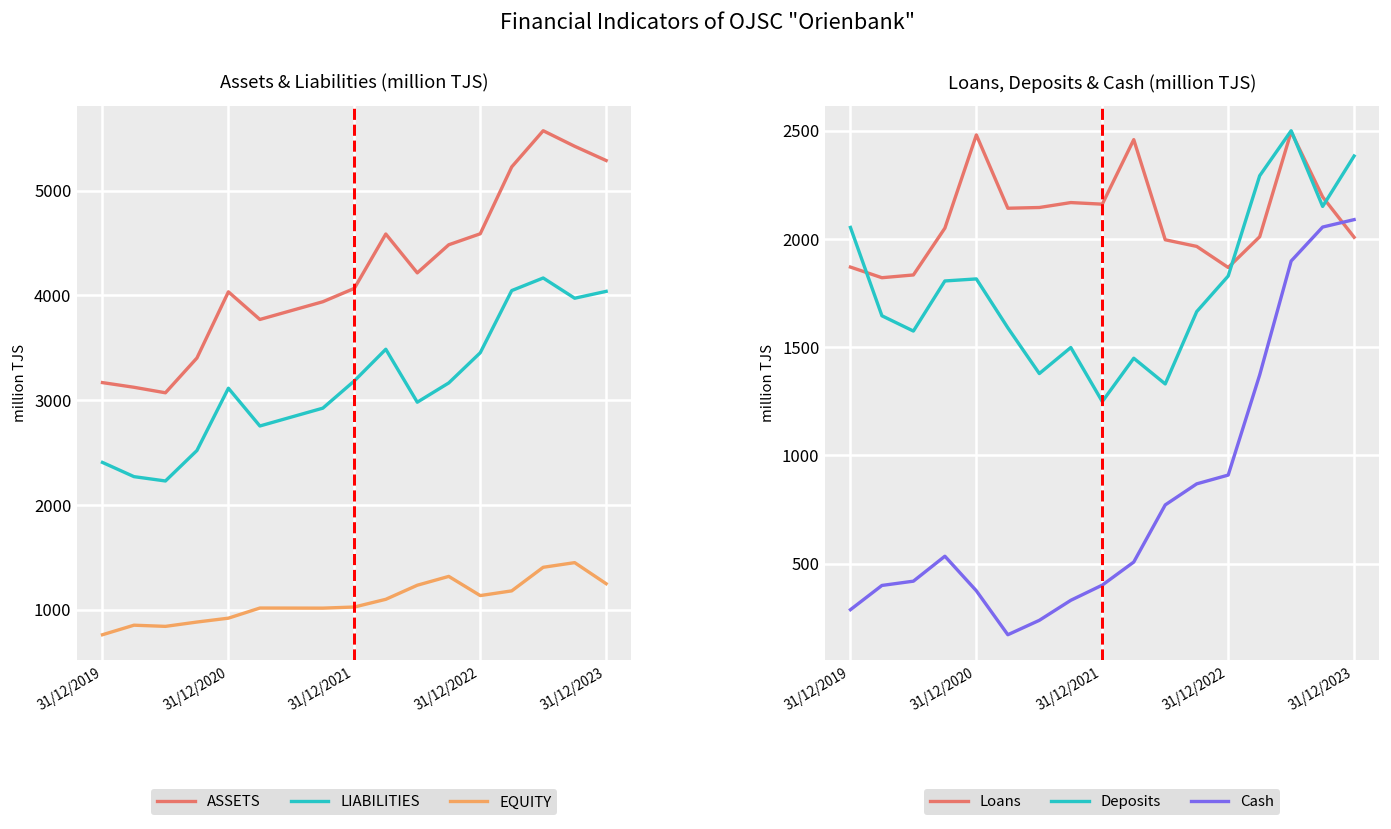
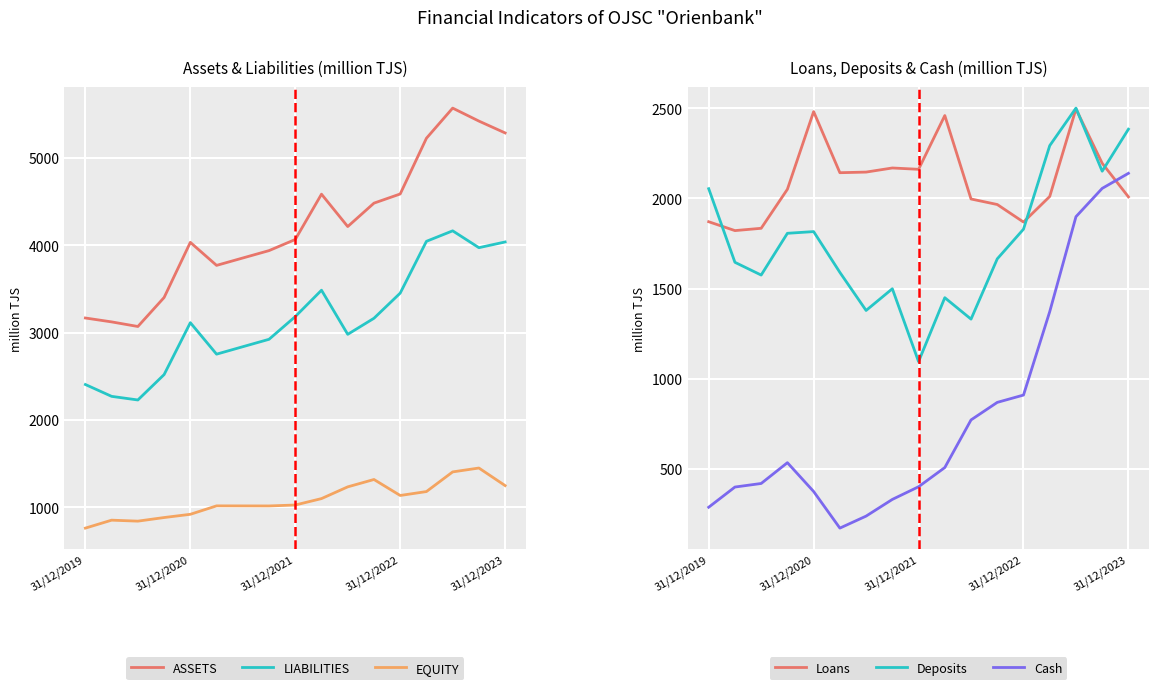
Loans, Deposits & Cash (million TJS), Deposits, 31/12/2021: 1250 -> 1090
Loans, Deposits & Cash (million TJS), Cash, 31/12/2023: 2090 -> 2140
